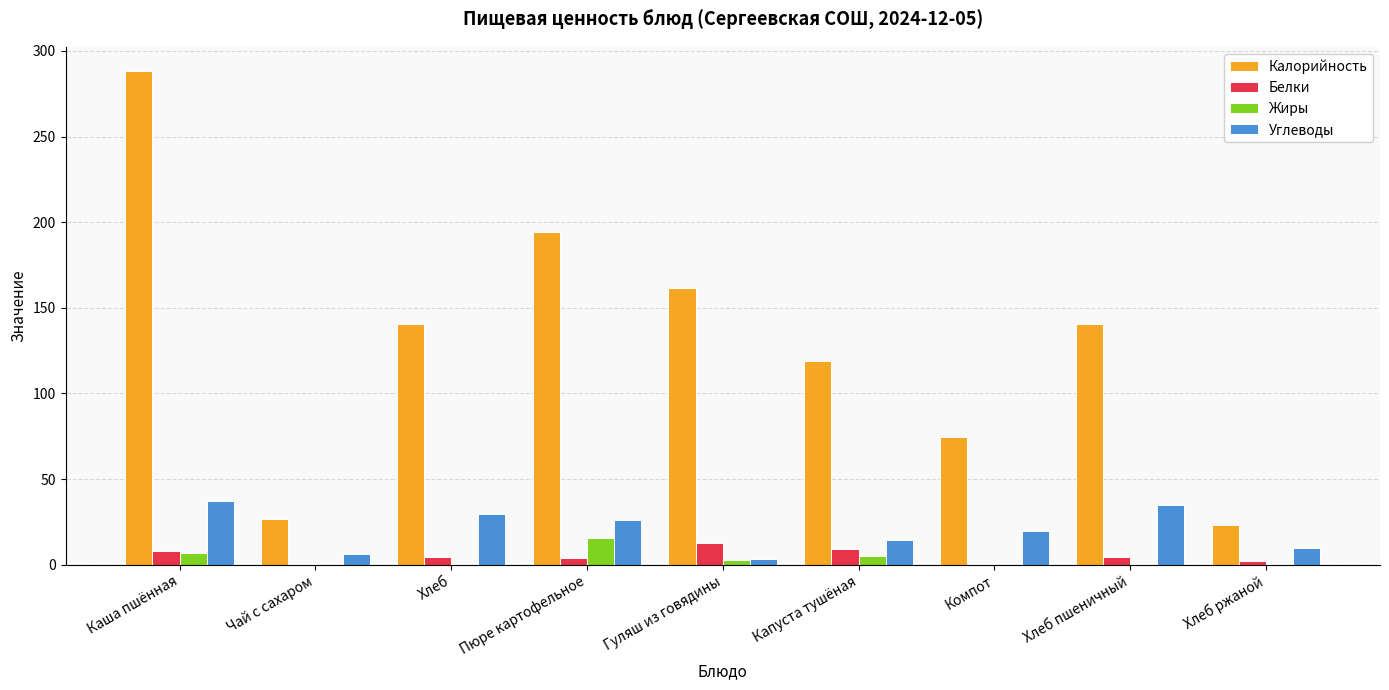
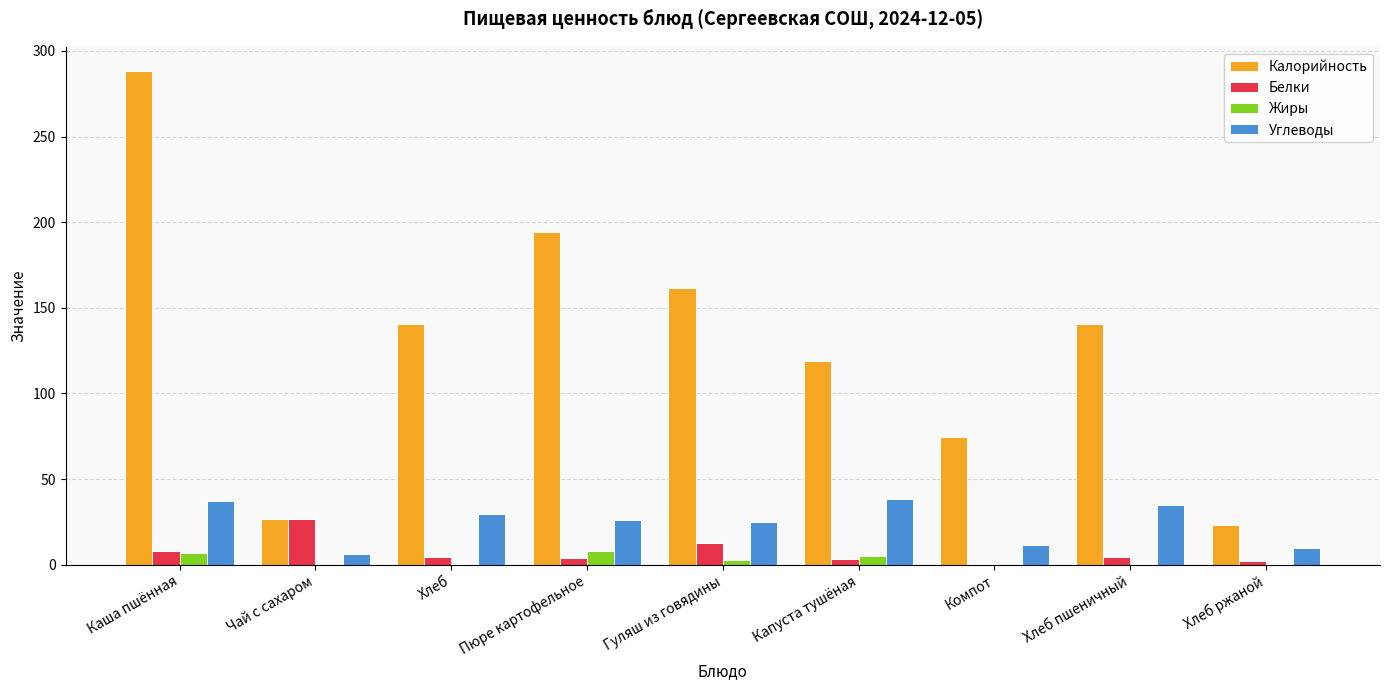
Белки, Чай с сахаром: 0 -> 27
Жиры, Пюре картофельное: 16 -> 8
Углеводы, Гуляш из говядины: 3 -> 25
Белки, Капуста тушёная: 9 -> 4
Углеводы, Капуста тушёная: 15 -> 39
Углеводы, Компот: 20 -> 12
